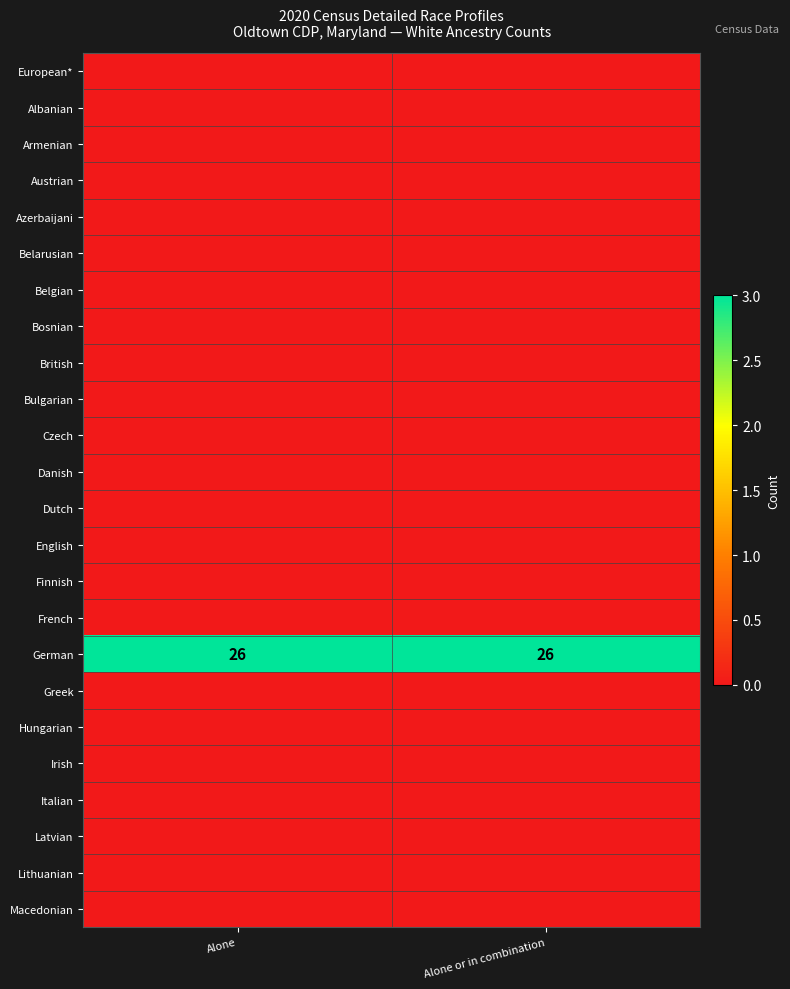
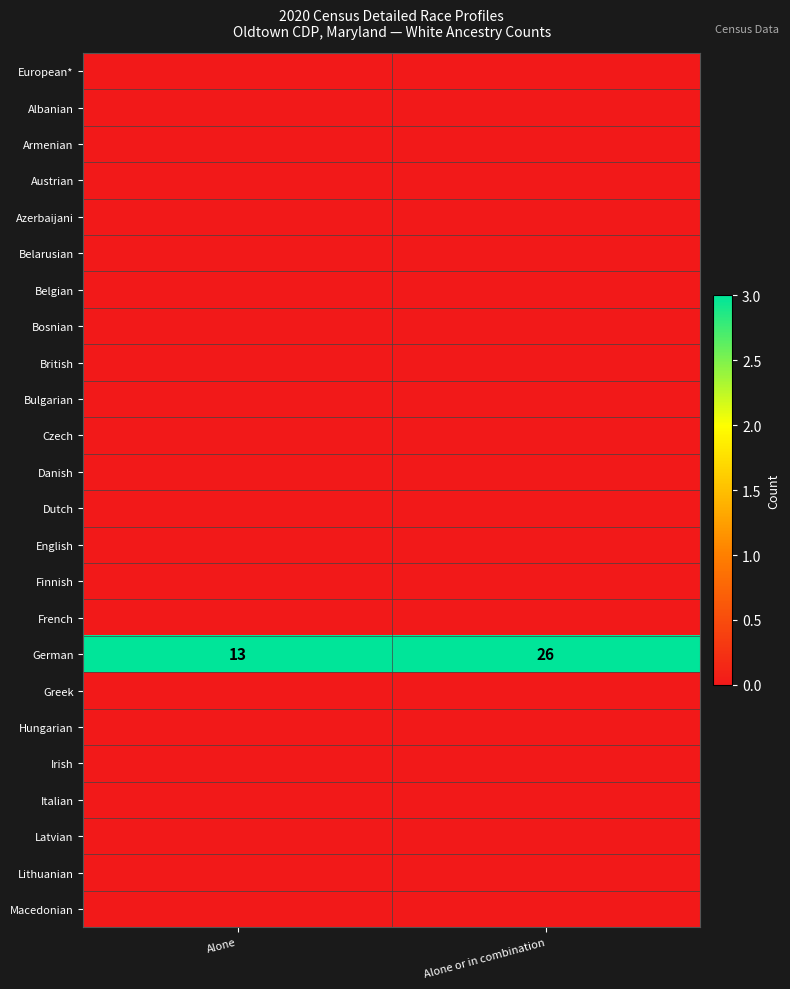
German, Alone: 26 -> 13
